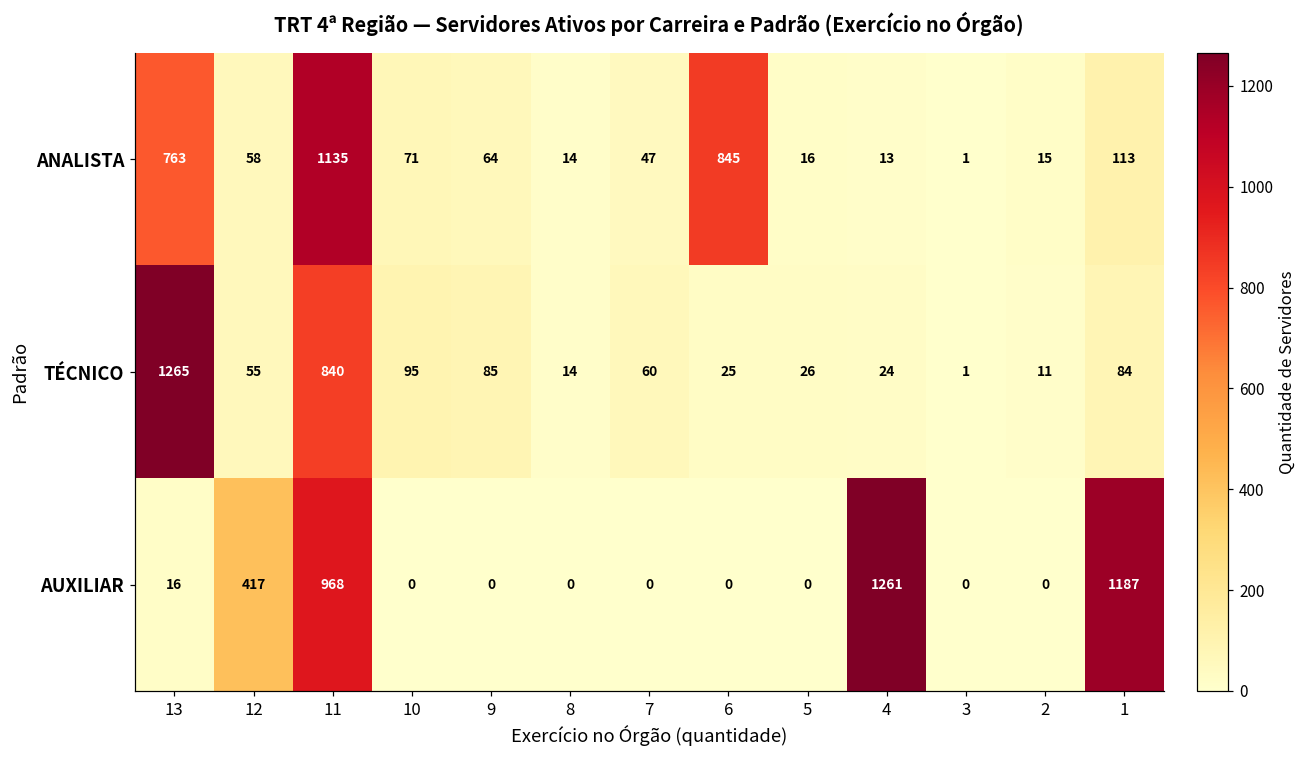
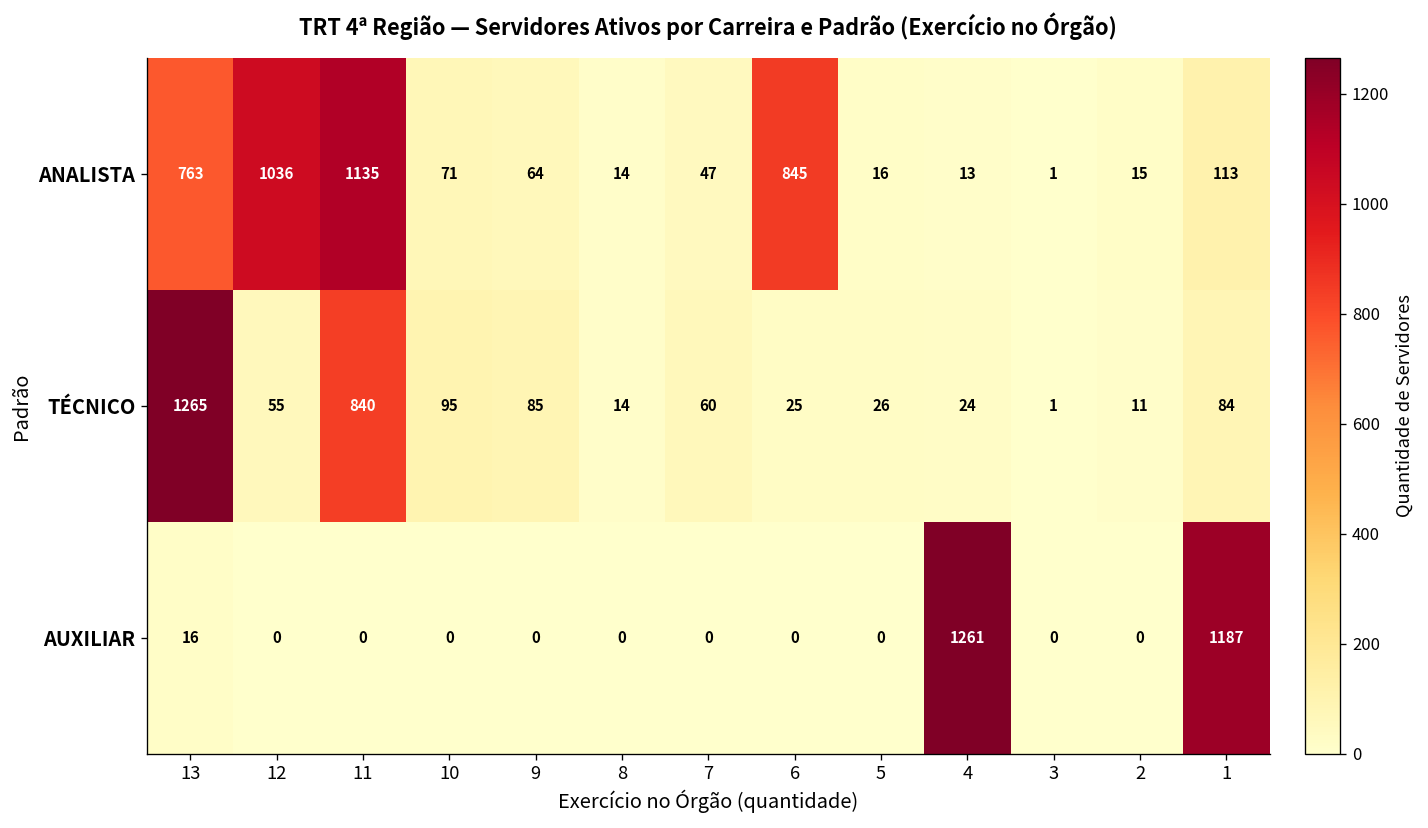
ANALISTA, 12: 58 -> 1036
AUXILIAR, 12: 417 -> 0
AUXILIAR, 11: 968 -> 0
